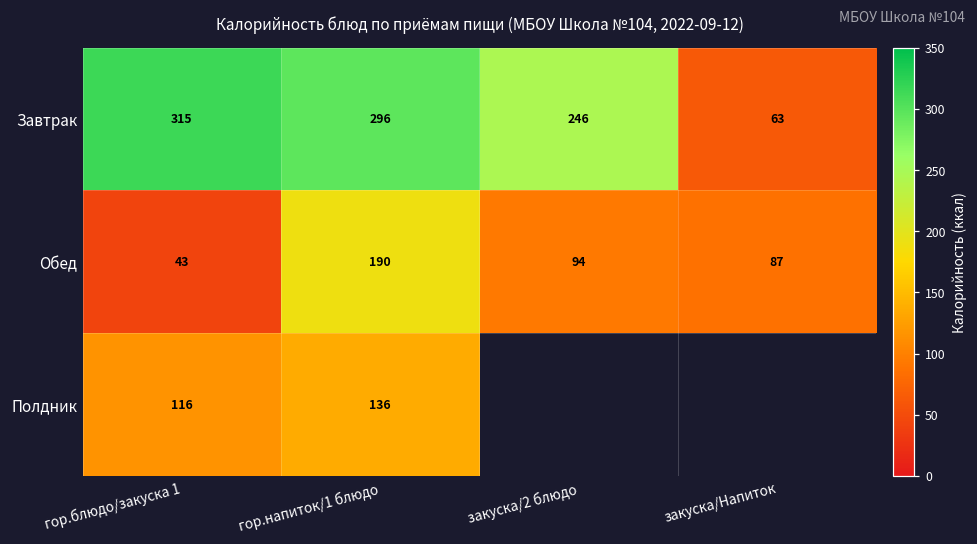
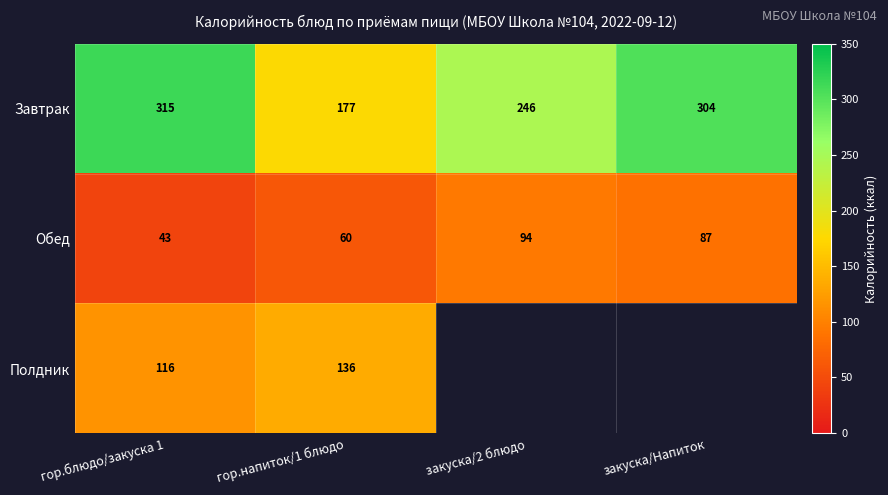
Завтрак, гор.напиток/1 блюдо: 296 -> 177
Завтрак, закуска/Напиток: 63 -> 304
Обед, гор.напиток/1 блюдо: 190 -> 60
